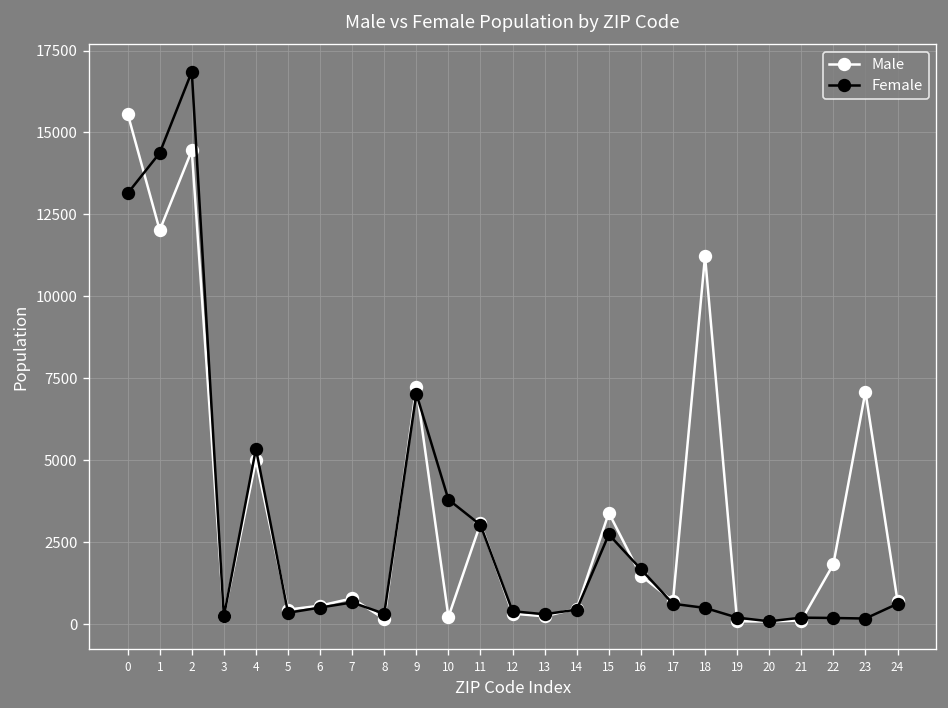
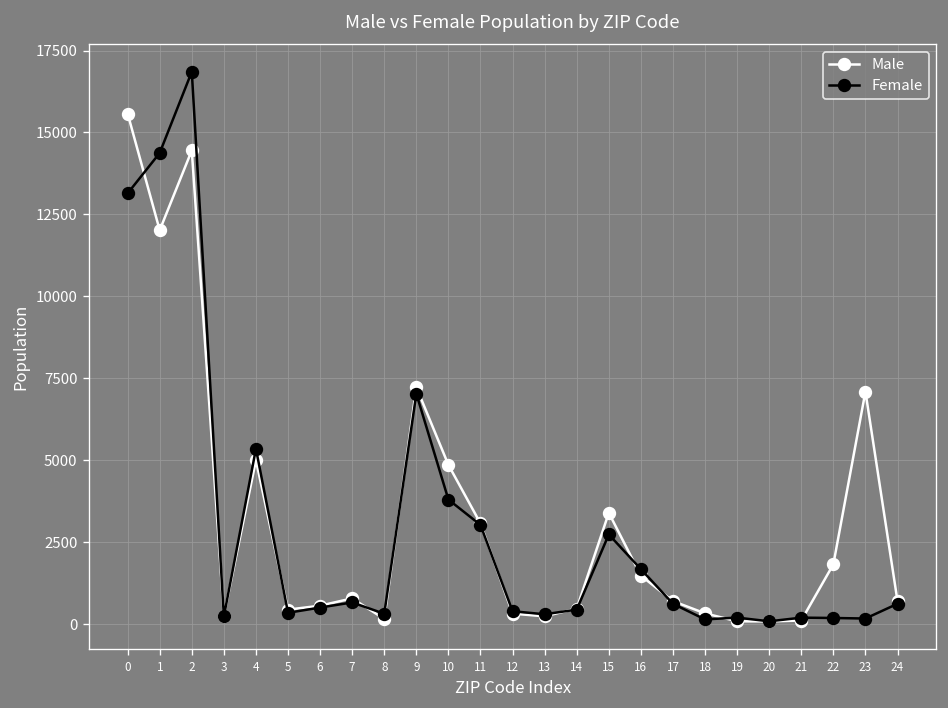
Male, 10: 200 -> 4900
Male, 18: 11200 -> 300
Female, 18: 500 -> 100
